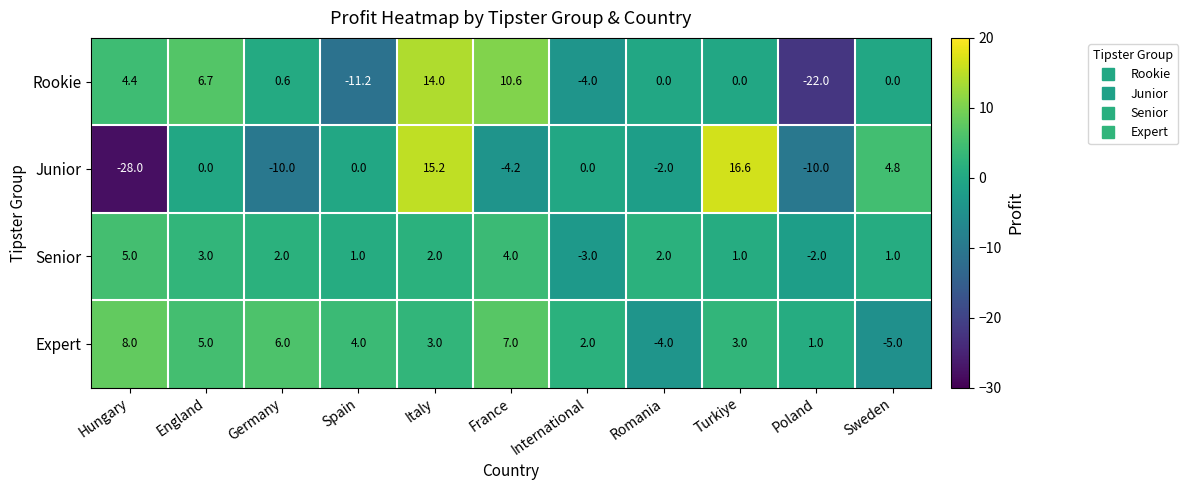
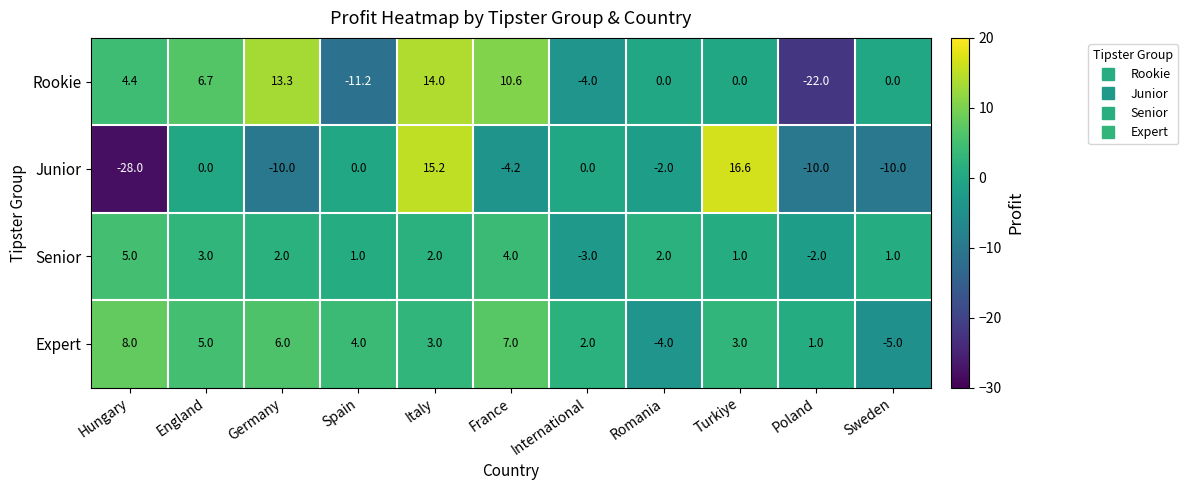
Rookie, Germany: 0.6 -> 13.3
Junior, Sweden: 4.8 -> -10.0
